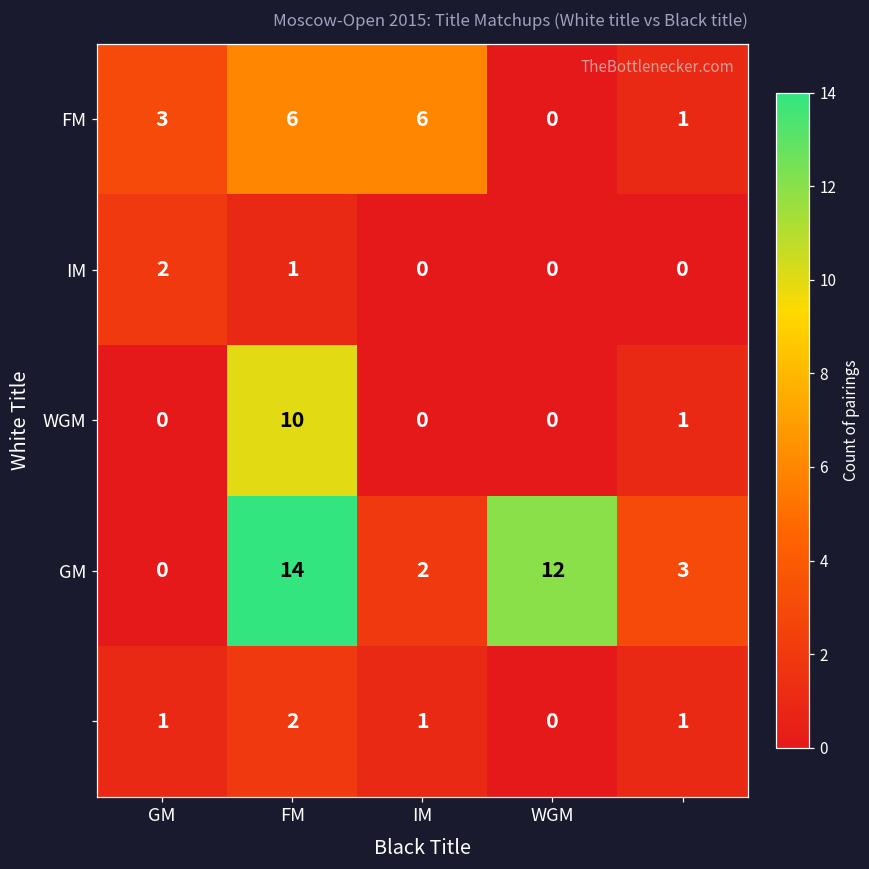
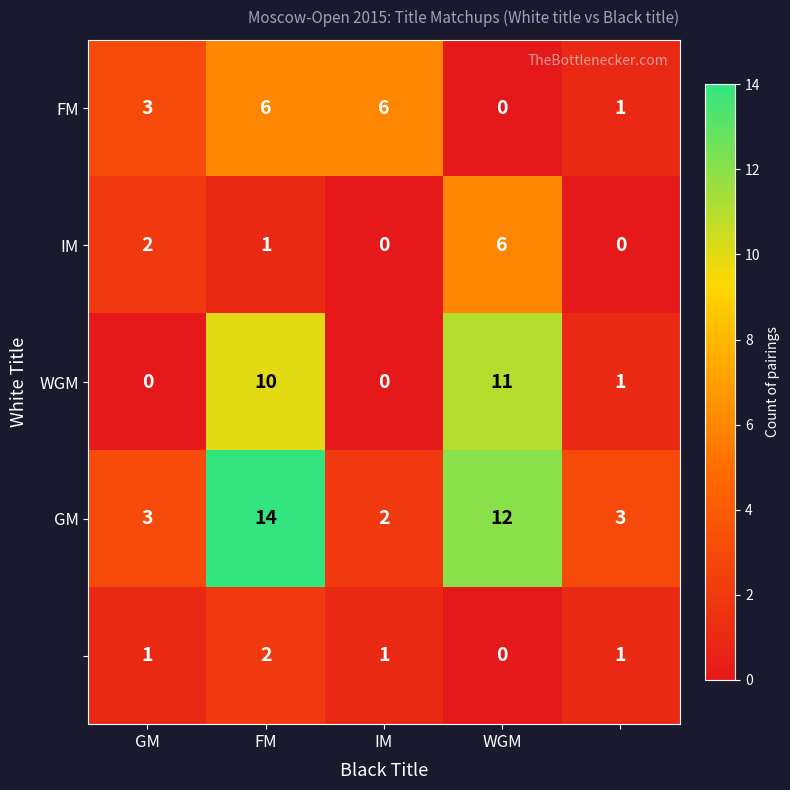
IM, WGM: 0 -> 6
WGM, WGM: 0 -> 11
GM, GM: 0 -> 3
